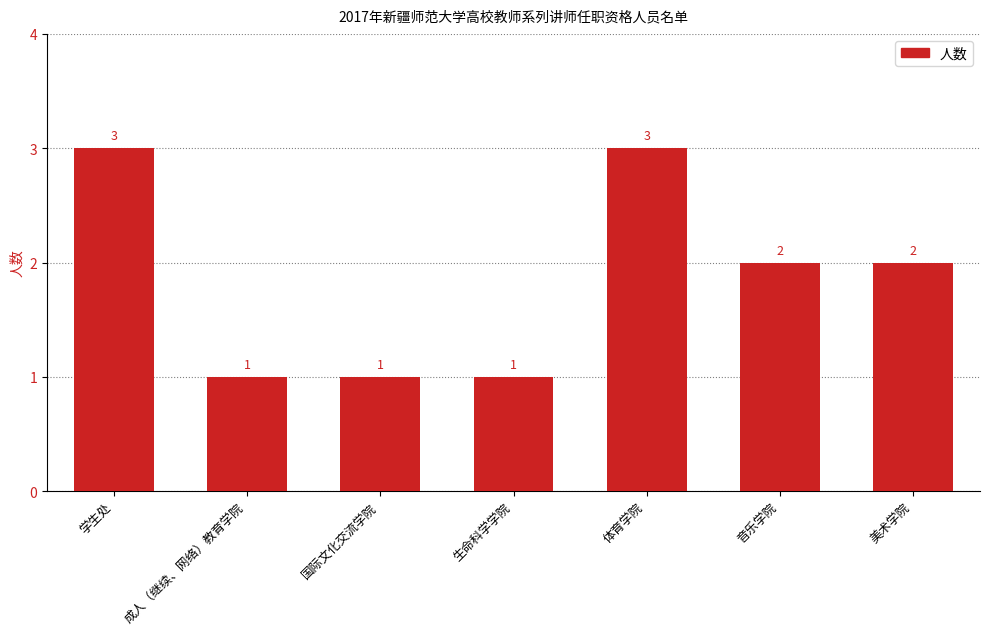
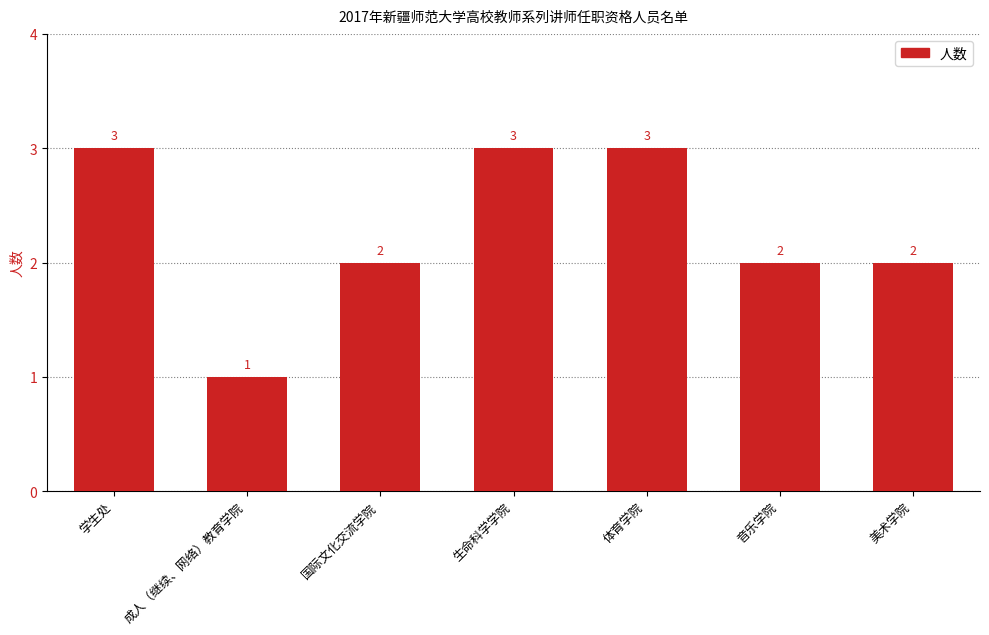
国际文化交流学院: 1 -> 2
生命科学学院: 1 -> 3
